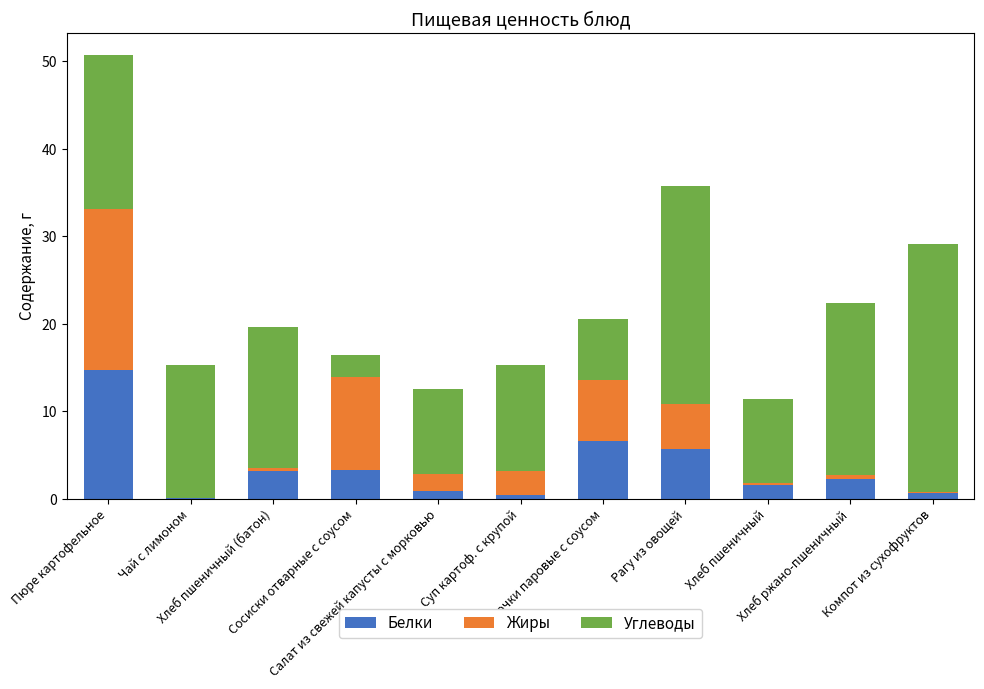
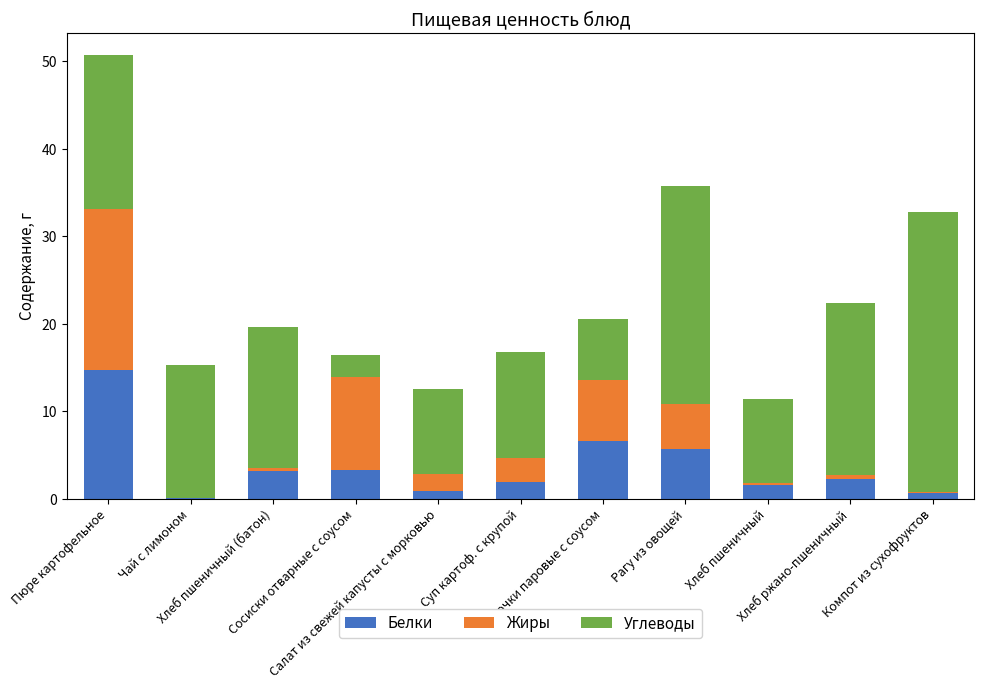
Белки, Суп картоф. с крупой: 0 -> 2
Углеводы, Компот из сухофруктов: 28 -> 32
